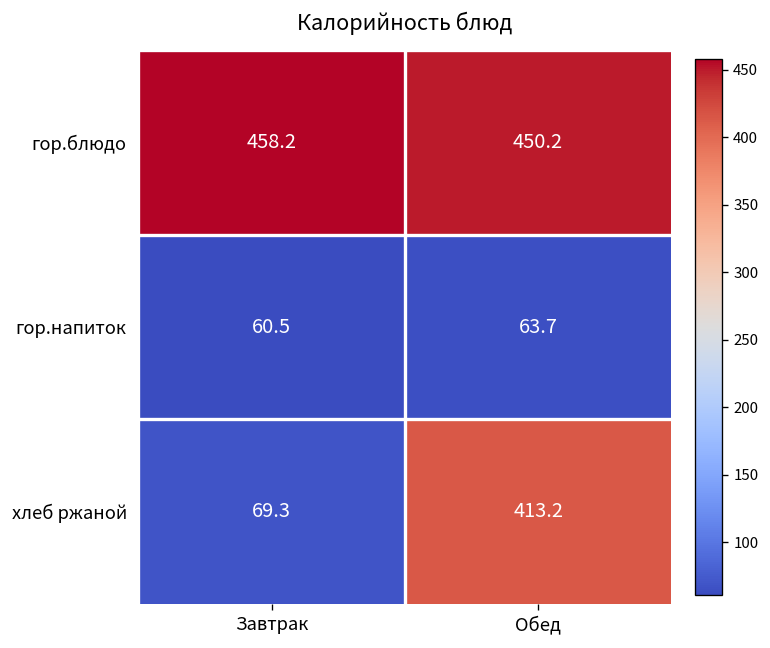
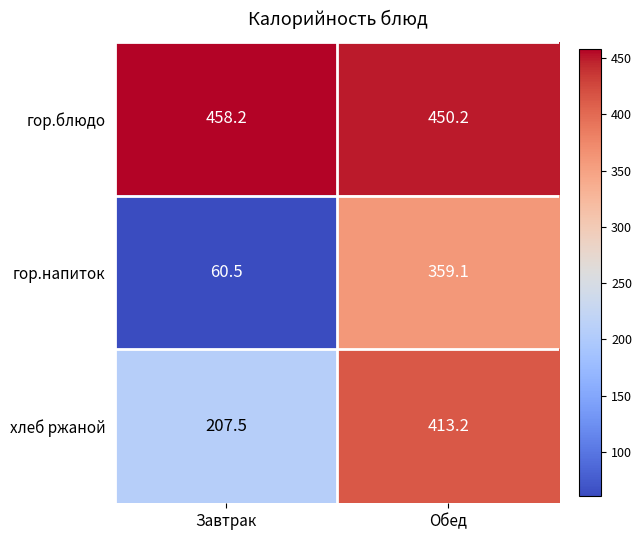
гор.напиток, Обед: 63.7 -> 359.1
хлеб ржаной, Завтрак: 69.3 -> 207.5
